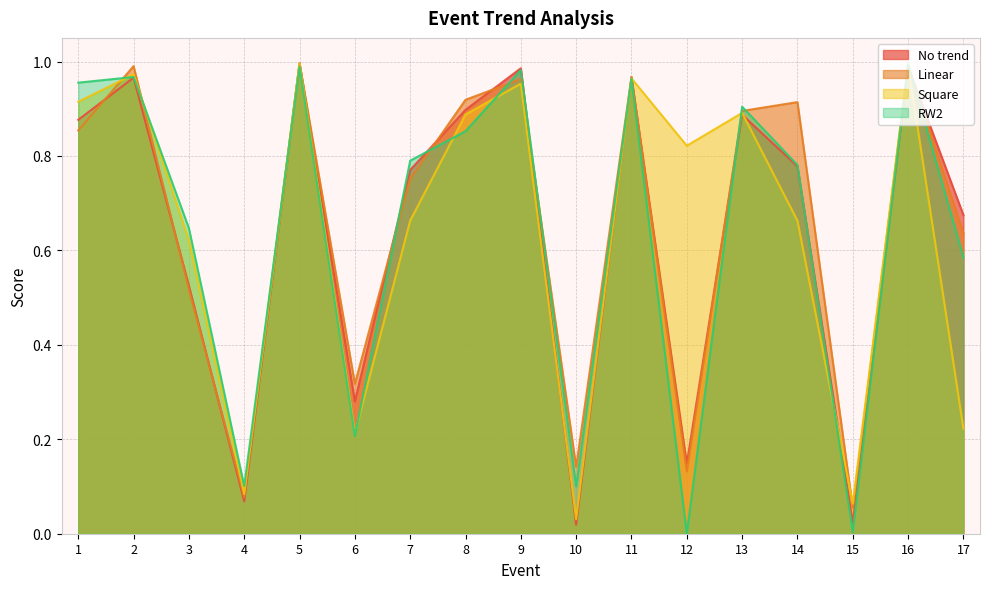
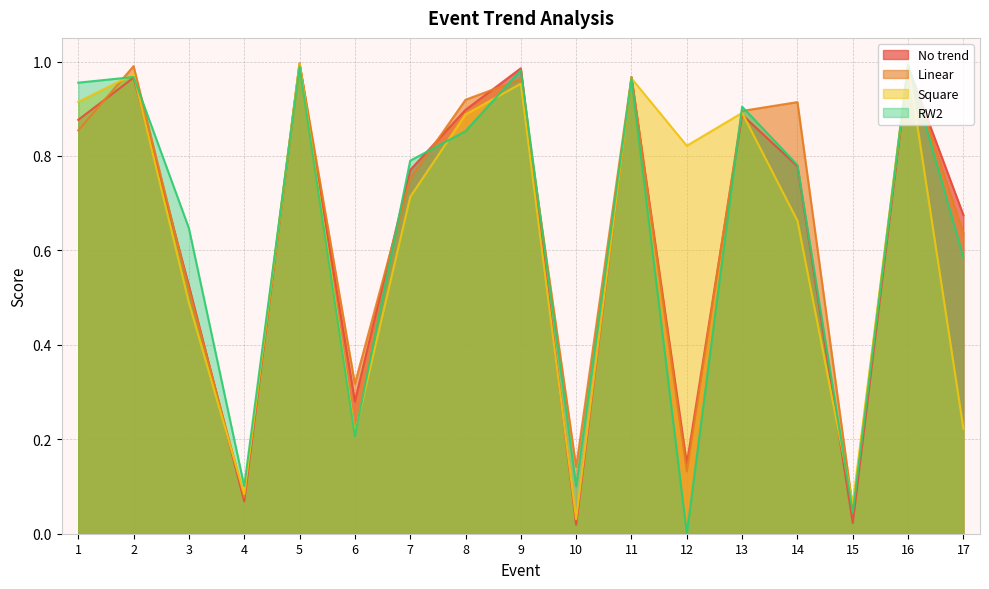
Square, 3: 0.62 -> 0.49
Square, 7: 0.66 -> 0.71
RW2, 15: 0.00 -> 0.04
